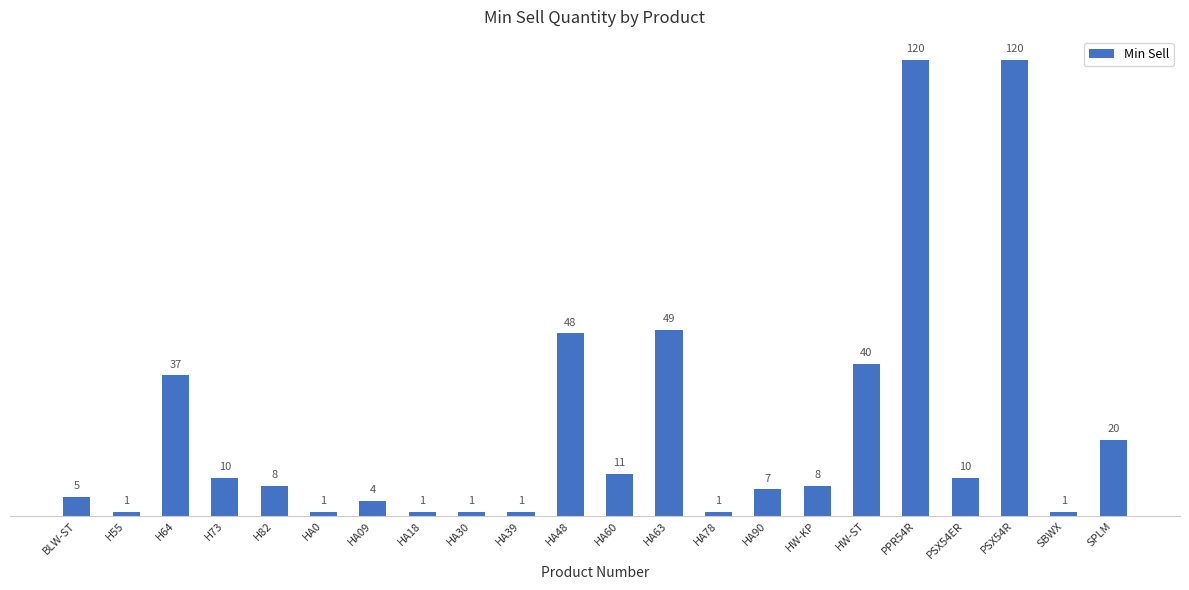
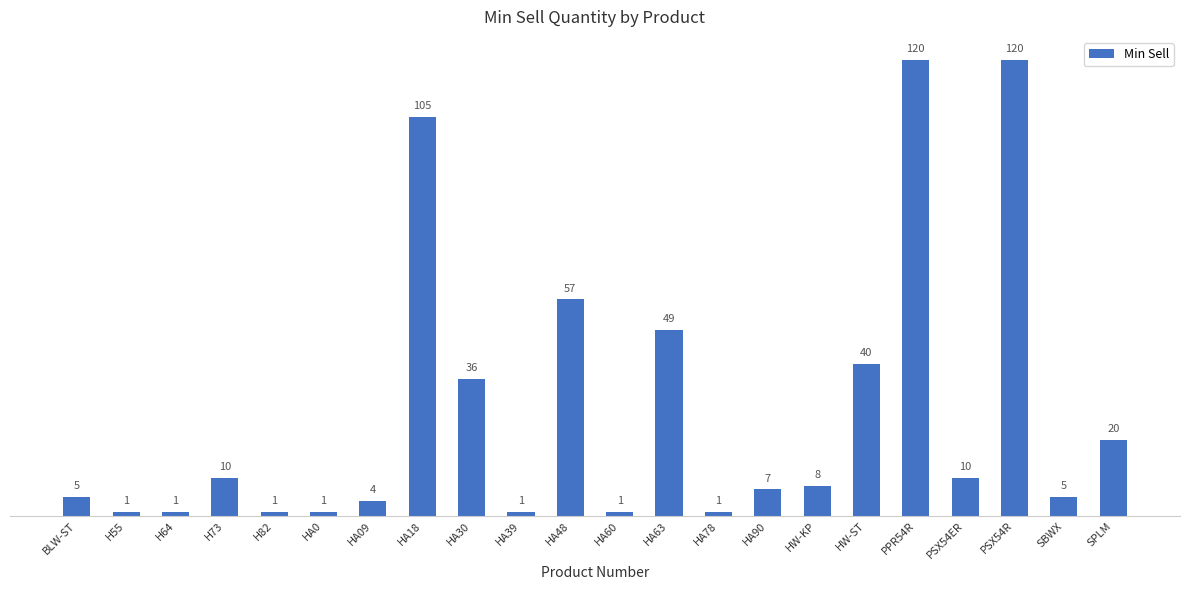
H64: 37 -> 1
H82: 8 -> 1
HA18: 1 -> 105
HA30: 1 -> 36
HA48: 48 -> 57
HA60: 11 -> 1
SBWX: 1 -> 5
